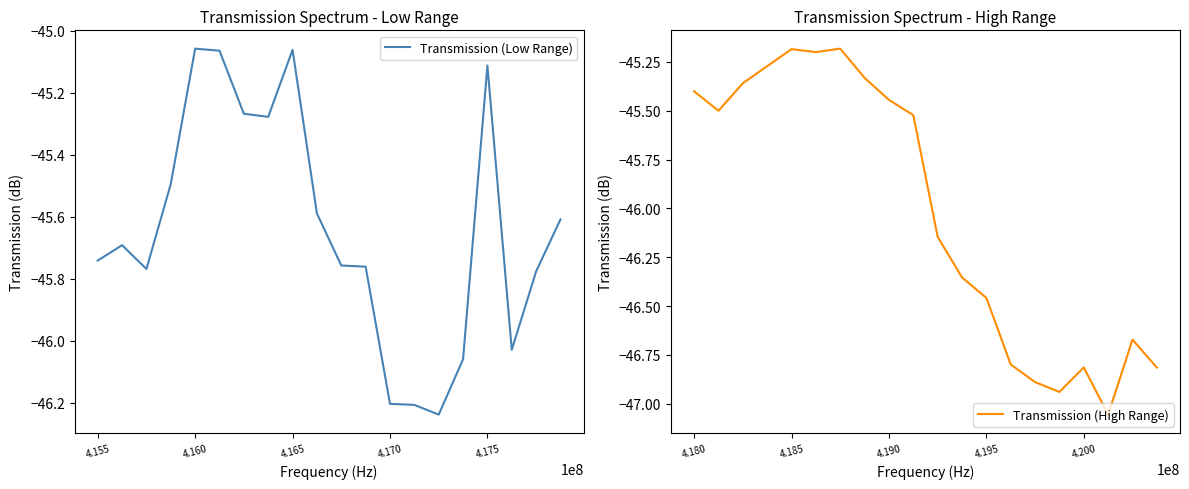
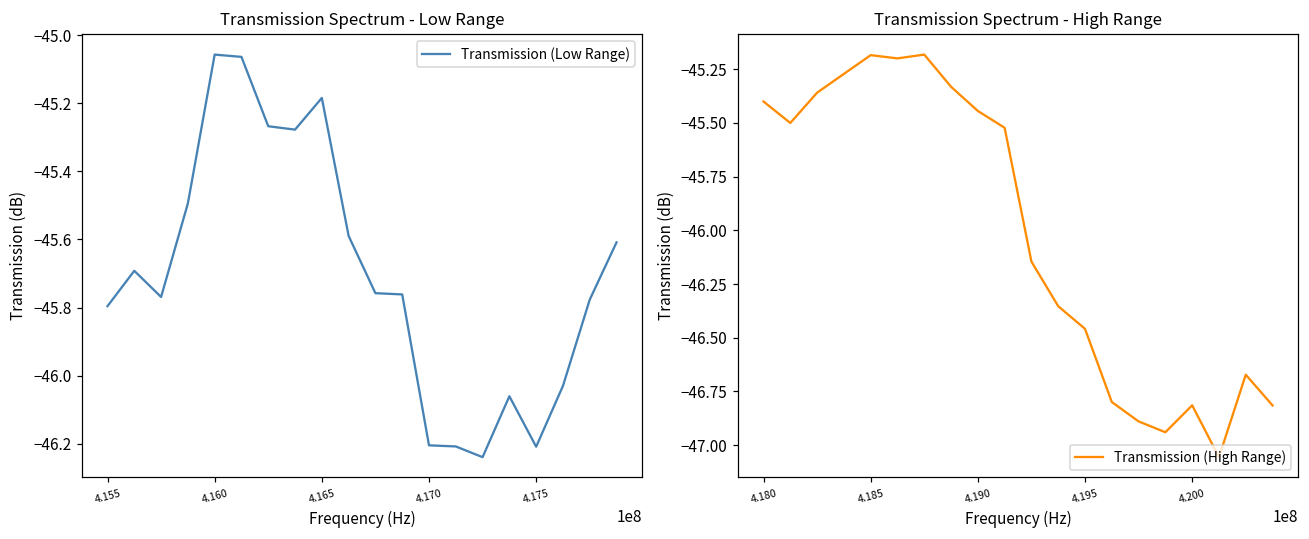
Transmission Spectrum - Low Range, 4.155: -45.74 -> -45.80
Transmission Spectrum - Low Range, 4.165: -45.06 -> -45.18
Transmission Spectrum - Low Range, 4.175: -45.11 -> -46.21
